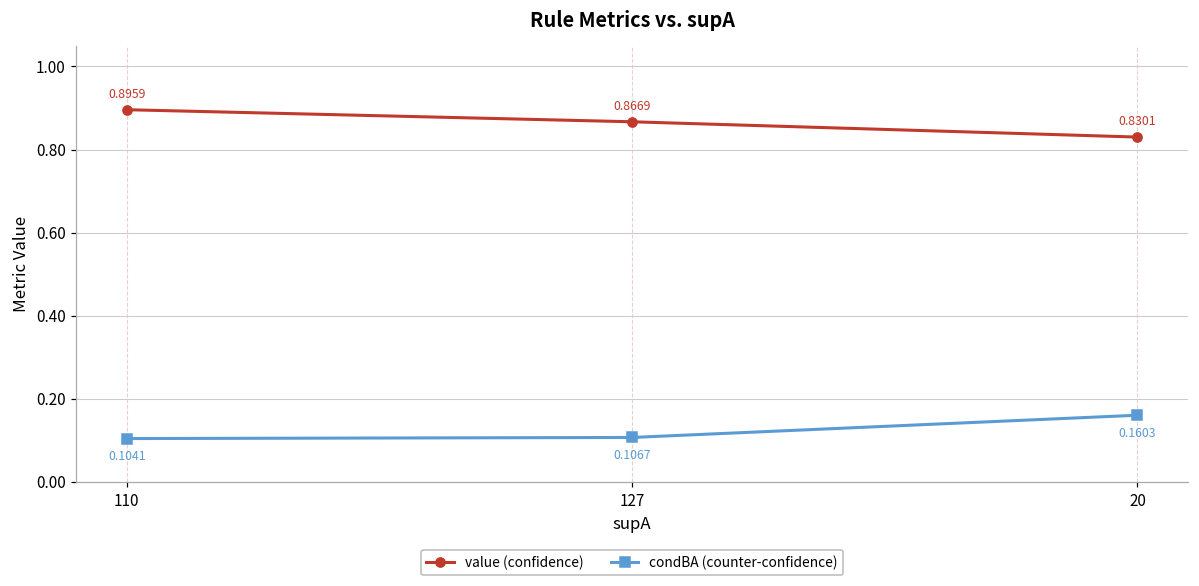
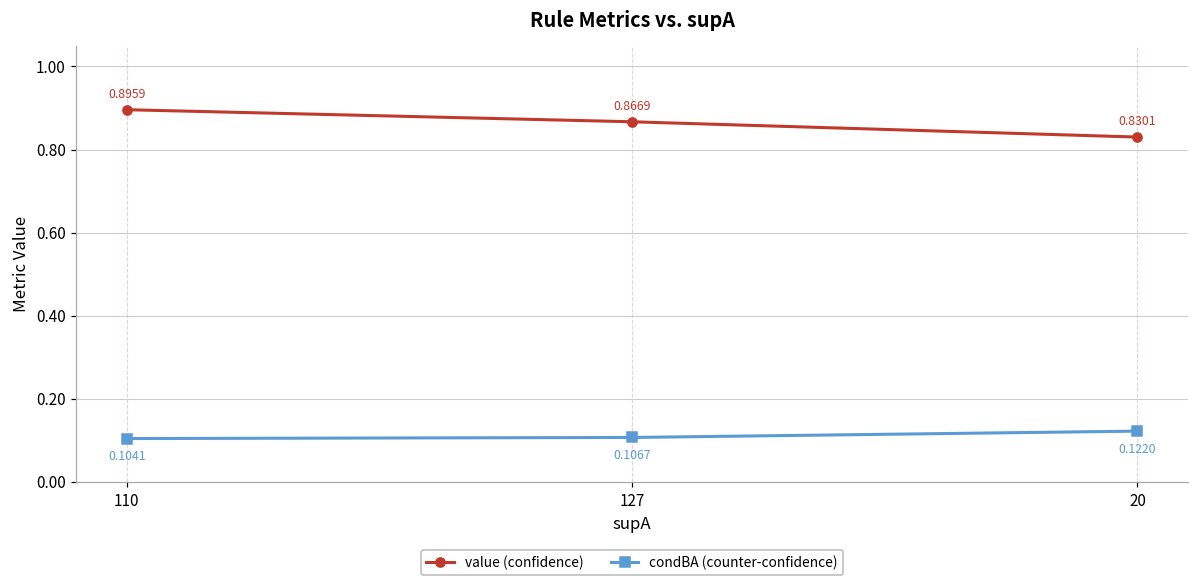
condBA (counter-confidence), 20: 0.1603 -> 0.1220
